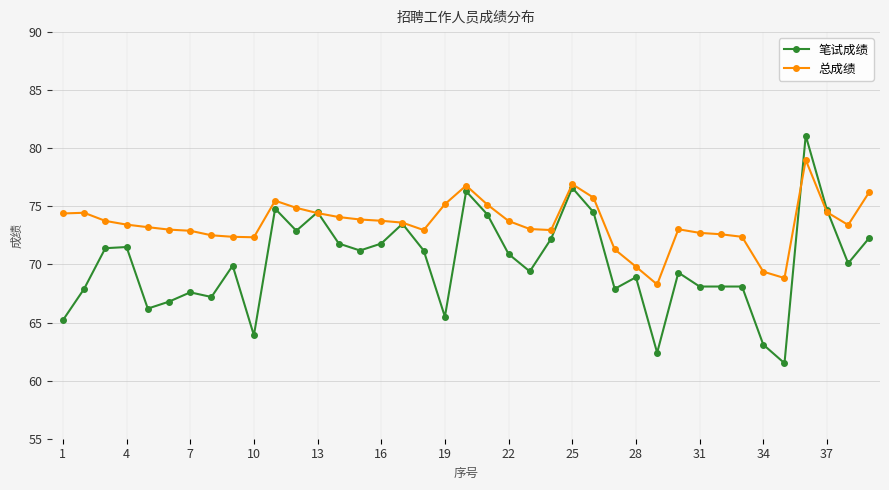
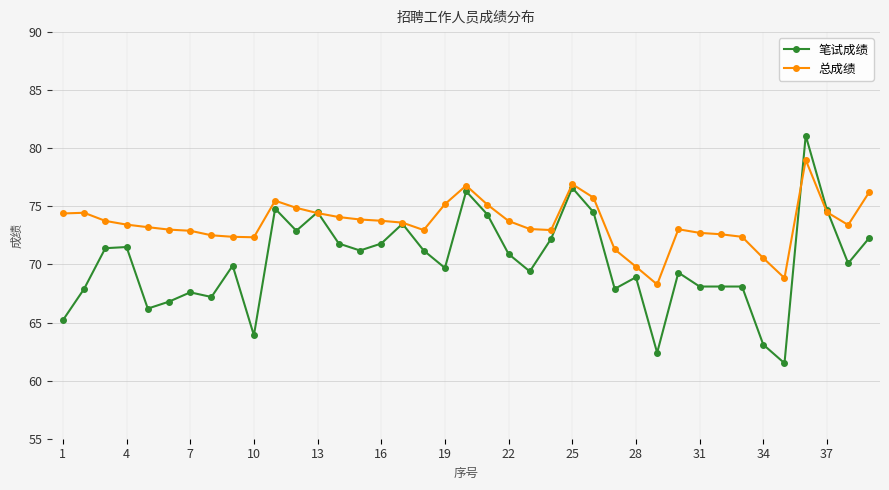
笔试成绩, 19: 65.5 -> 69.7
总成绩, 34: 69.4 -> 70.6
